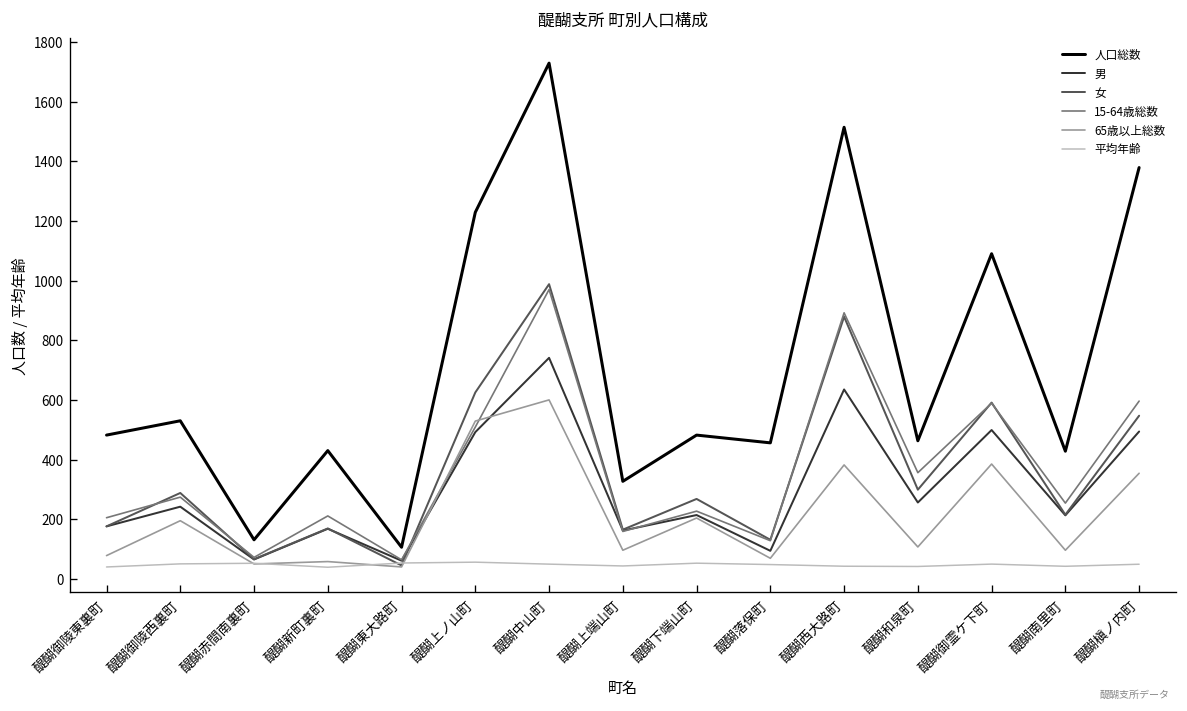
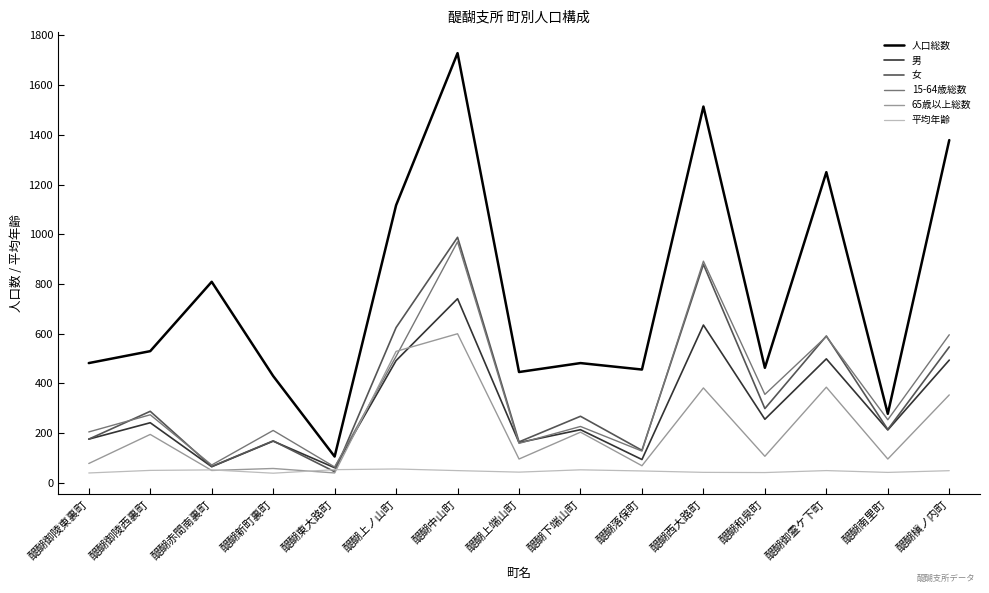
人口総数, 醍醐赤間南裏町: 130 -> 810
人口総数, 醍醐上ノ山町: 1230 -> 1120
人口総数, 醍醐上端山町: 330 -> 450
人口総数, 醍醐御霊ケ下町: 1090 -> 1250
人口総数, 醍醐南里町: 430 -> 280
